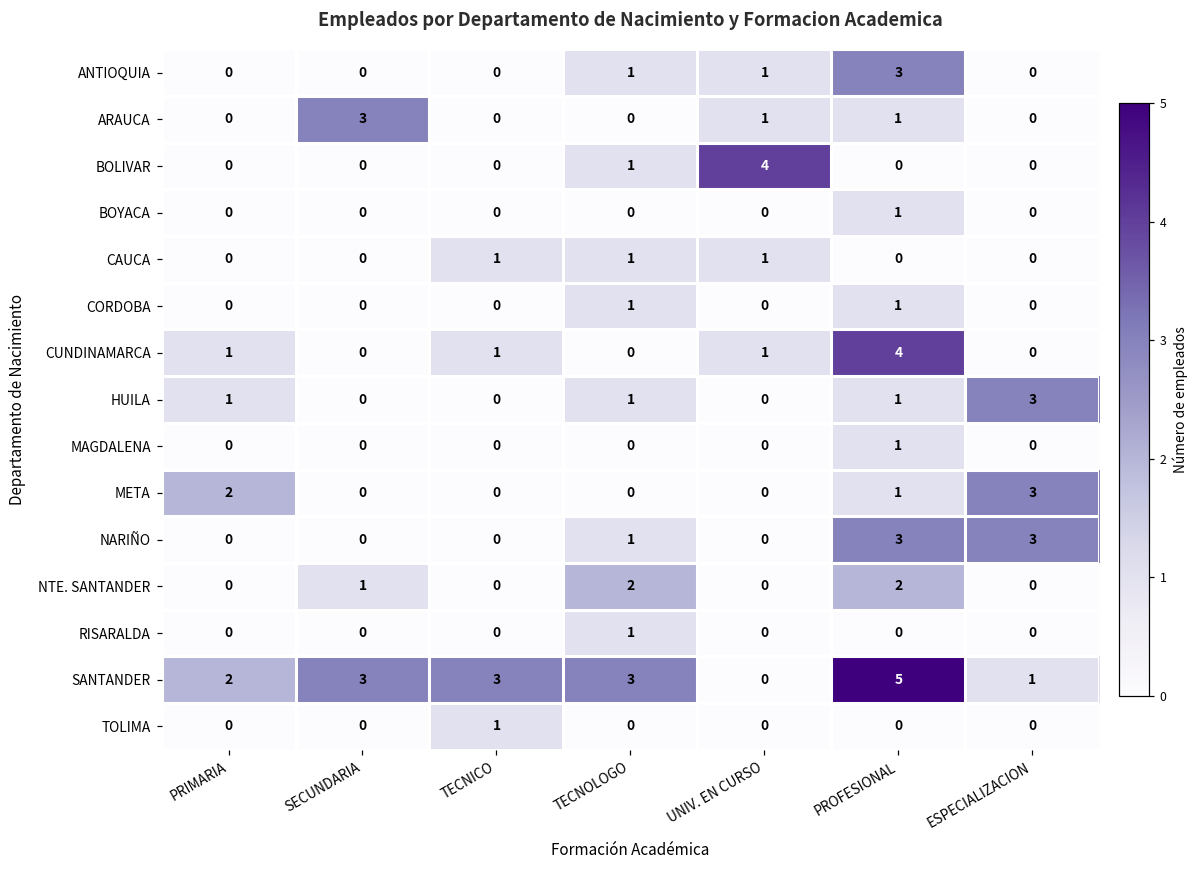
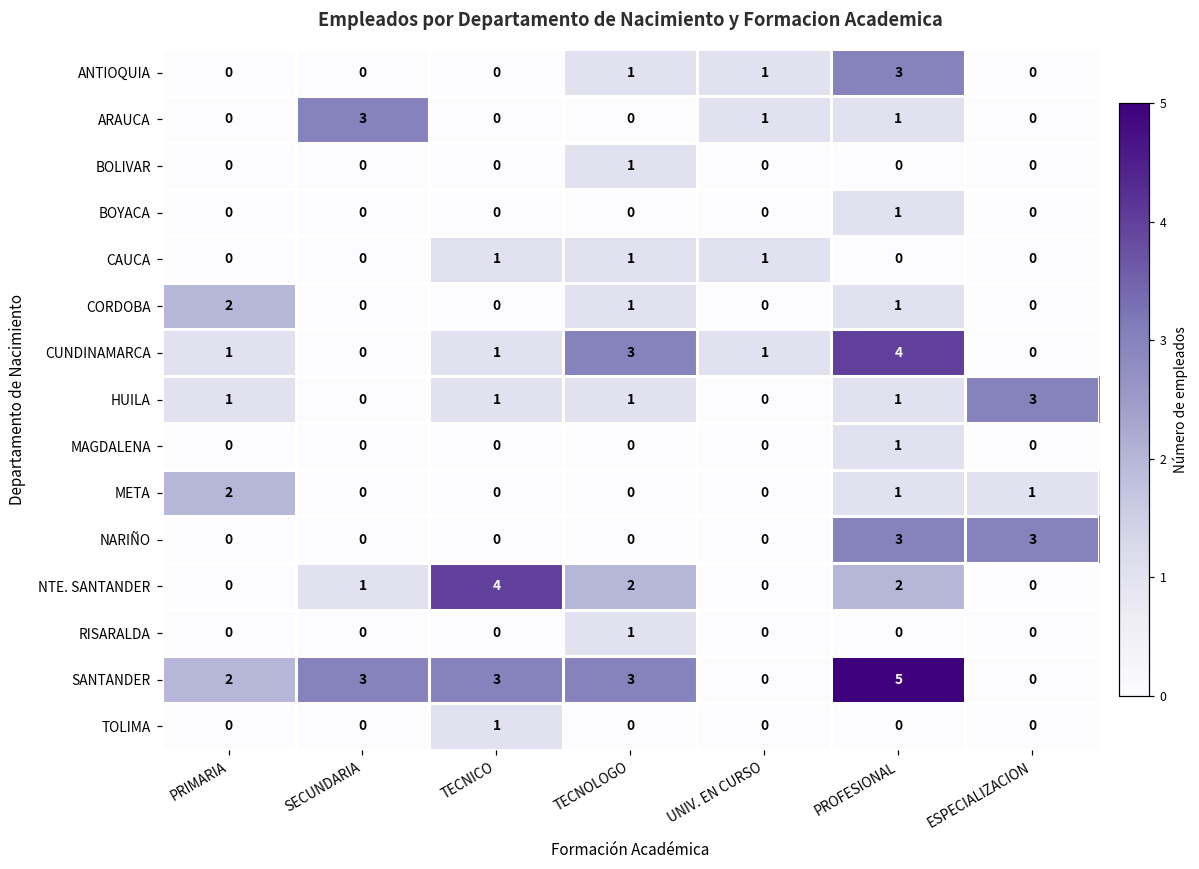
BOLIVAR, UNIV. EN CURSO: 4 -> 0
CORDOBA, PRIMARIA: 0 -> 2
CUNDINAMARCA, TECNOLOGO: 0 -> 3
HUILA, TECNICO: 0 -> 1
META, ESPECIALIZACION: 3 -> 1
NARIÑO, TECNOLOGO: 1 -> 0
NTE. SANTANDER, TECNICO: 0 -> 4
SANTANDER, ESPECIALIZACION: 1 -> 0
